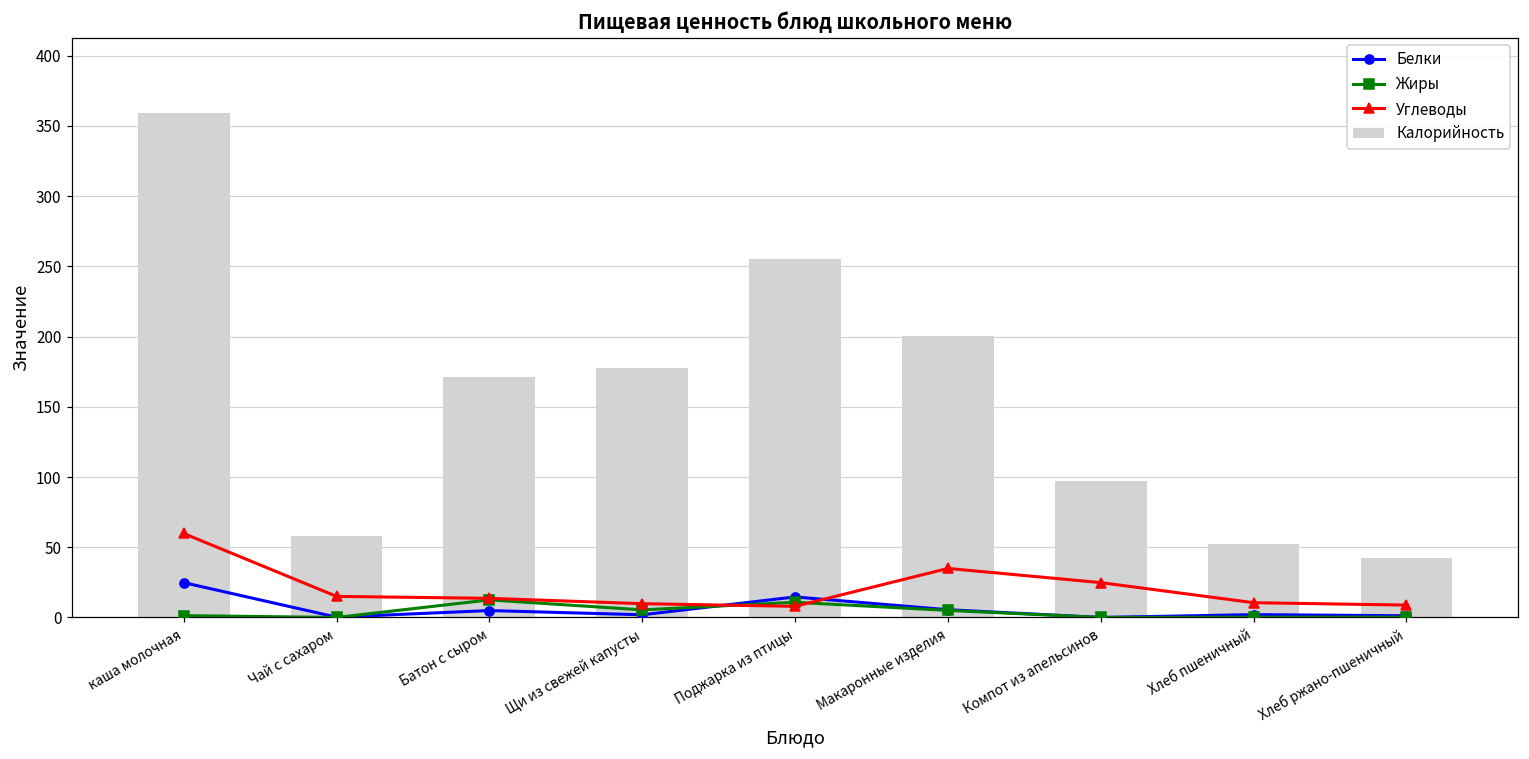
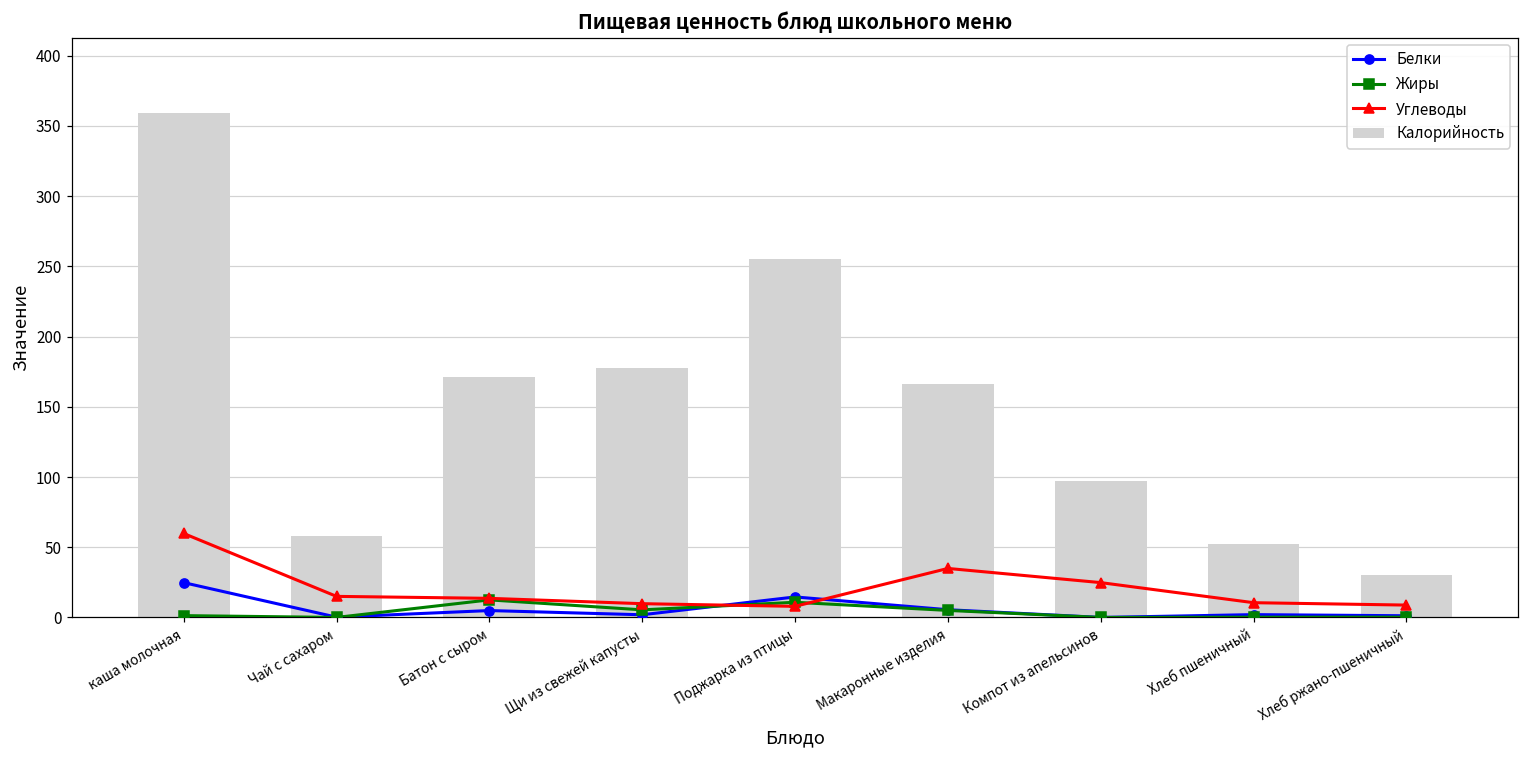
Калорийность, Макаронные изделия: 201 -> 166
Калорийность, Хлеб ржано-пшеничный: 42 -> 30
